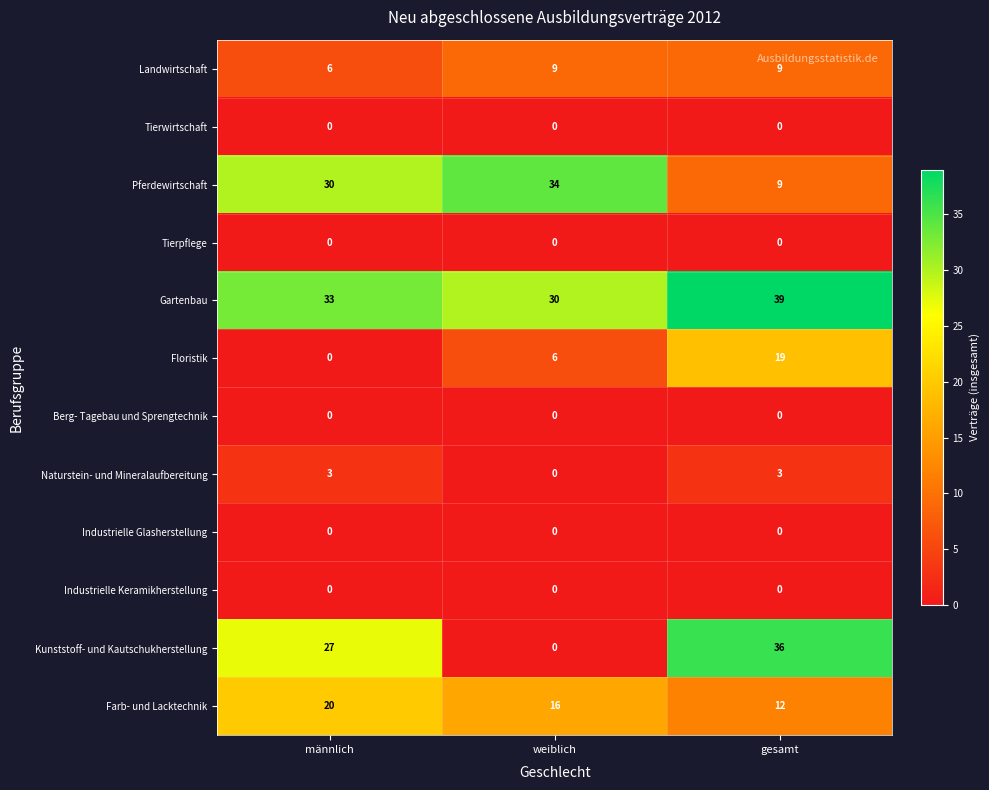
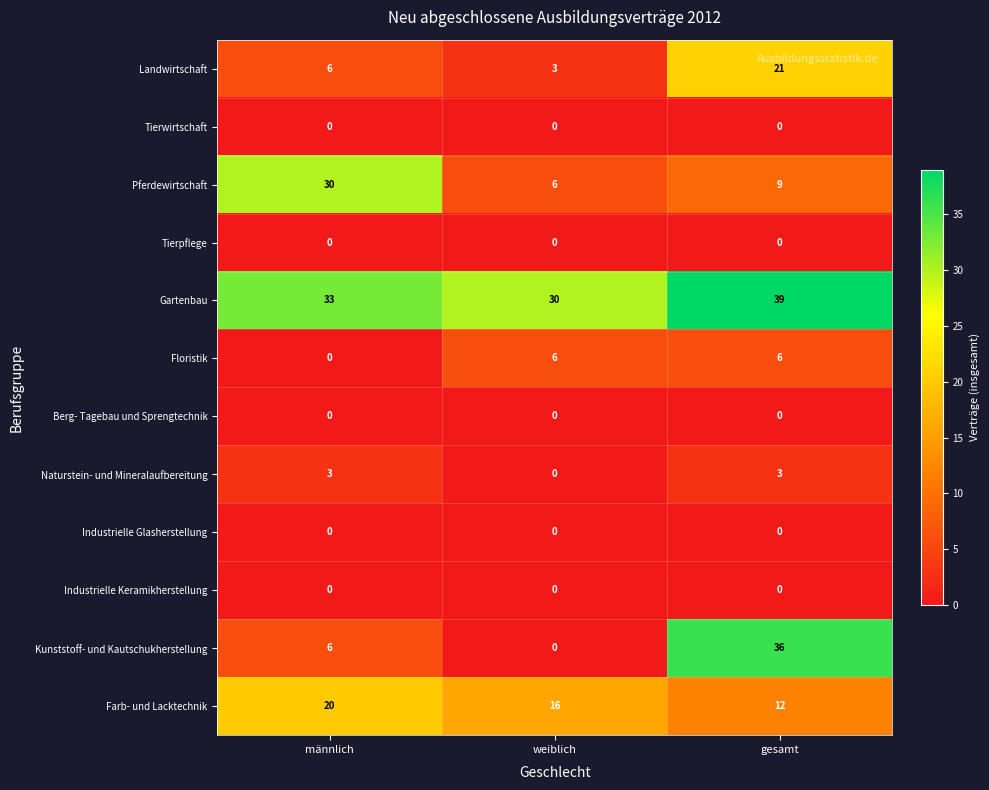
Landwirtschaft, weiblich: 9 -> 3
Landwirtschaft, gesamt: 9 -> 21
Pferdewirtschaft, weiblich: 34 -> 6
Floristik, gesamt: 19 -> 6
Kunststoff- und Kautschukherstellung, männlich: 27 -> 6
